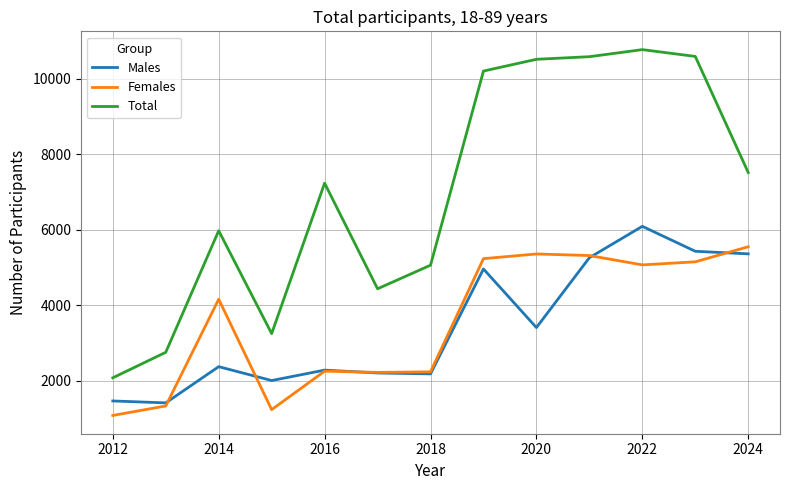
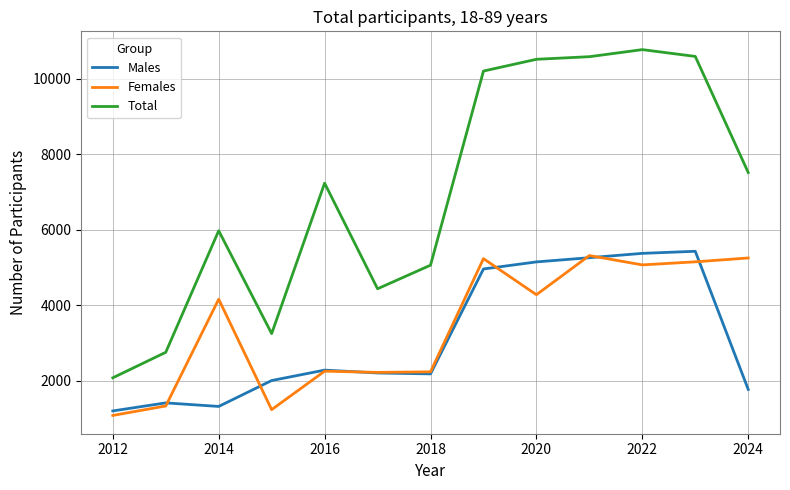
Males, 2012: 1500 -> 1200
Males, 2014: 2400 -> 1300
Males, 2020: 3400 -> 5100
Females, 2020: 5400 -> 4300
Males, 2022: 6100 -> 5400
Males, 2024: 5400 -> 1800
Females, 2024: 5600 -> 5300
